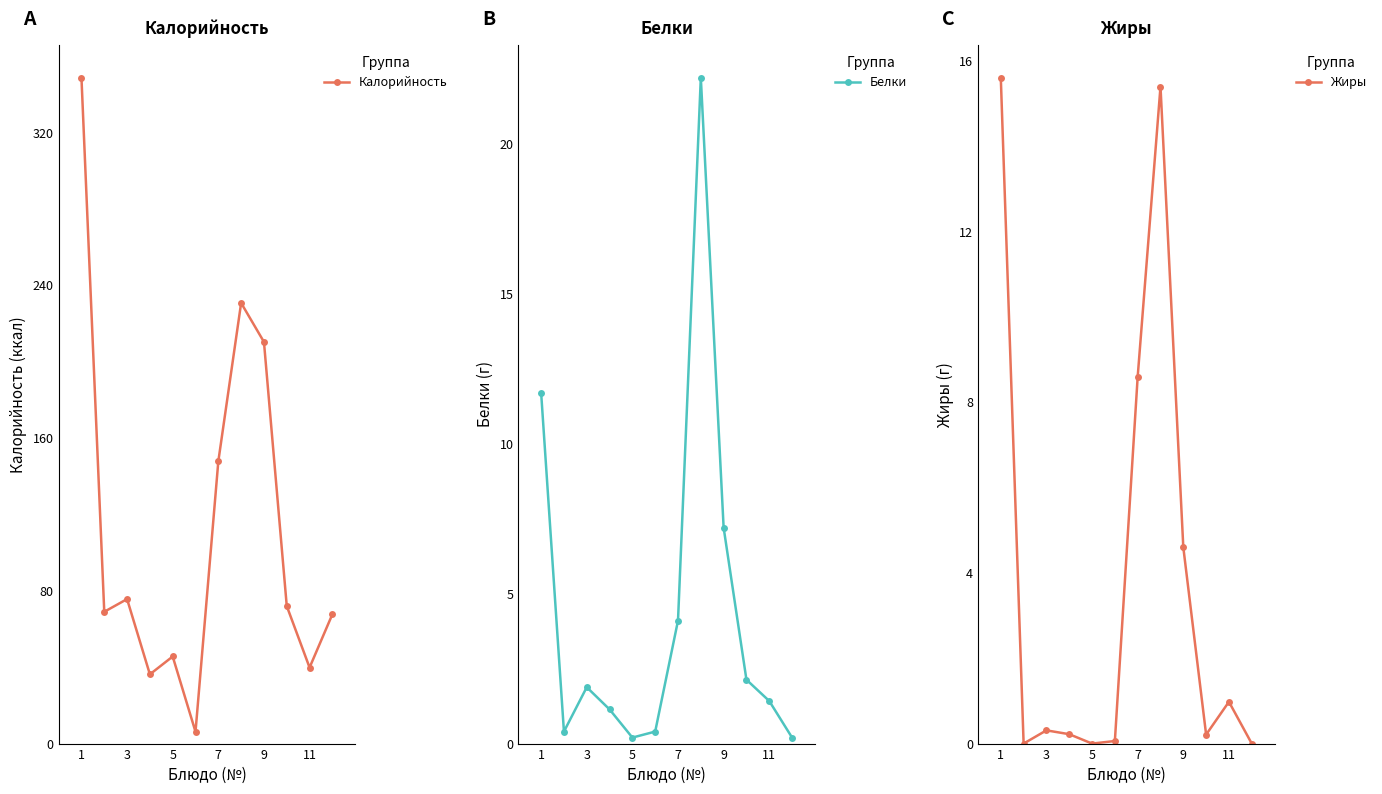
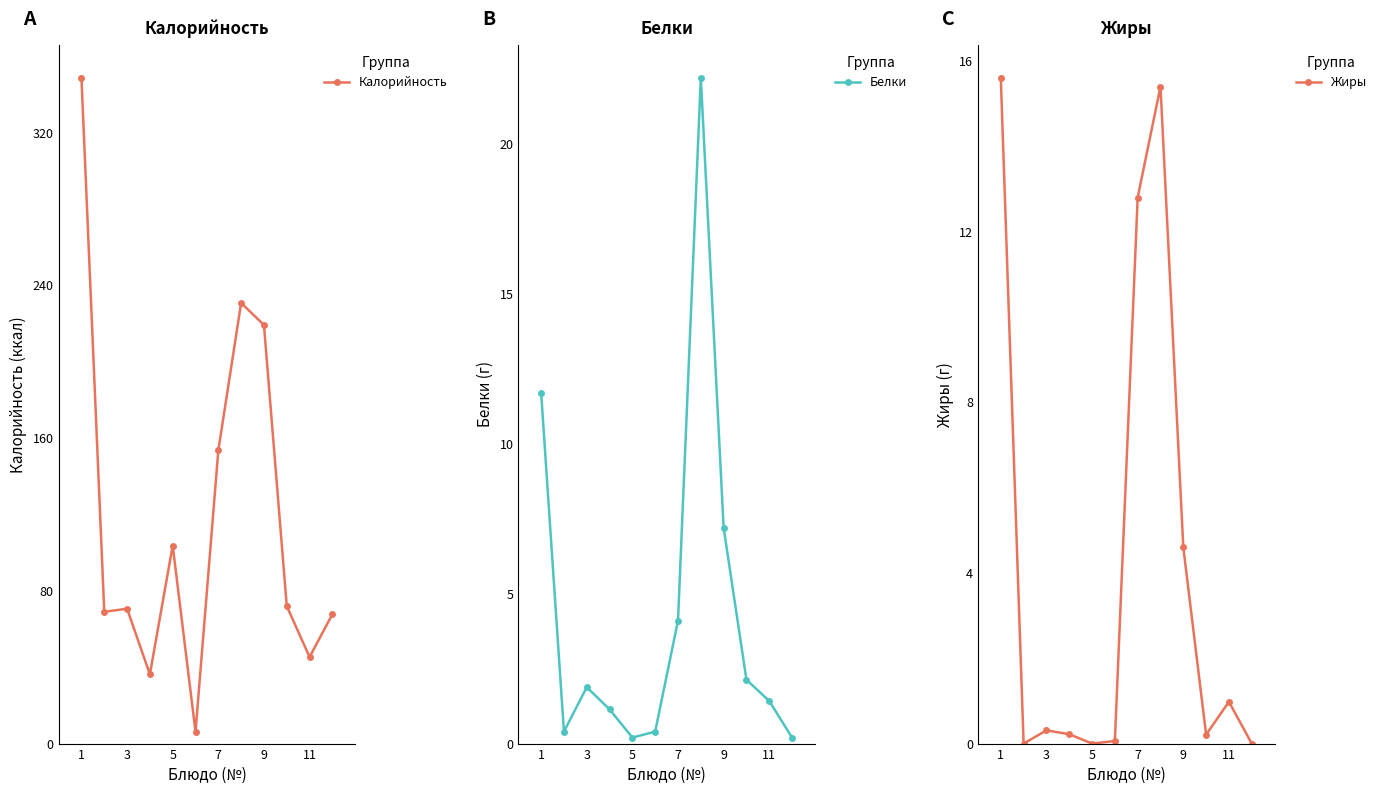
Калорийность, 3: 76 -> 71
Калорийность, 5: 46 -> 104
Калорийность, 7: 148 -> 154
Калорийность, 9: 210 -> 219
Калорийность, 11: 40 -> 45
Жиры, 7: 8.6 -> 12.8
